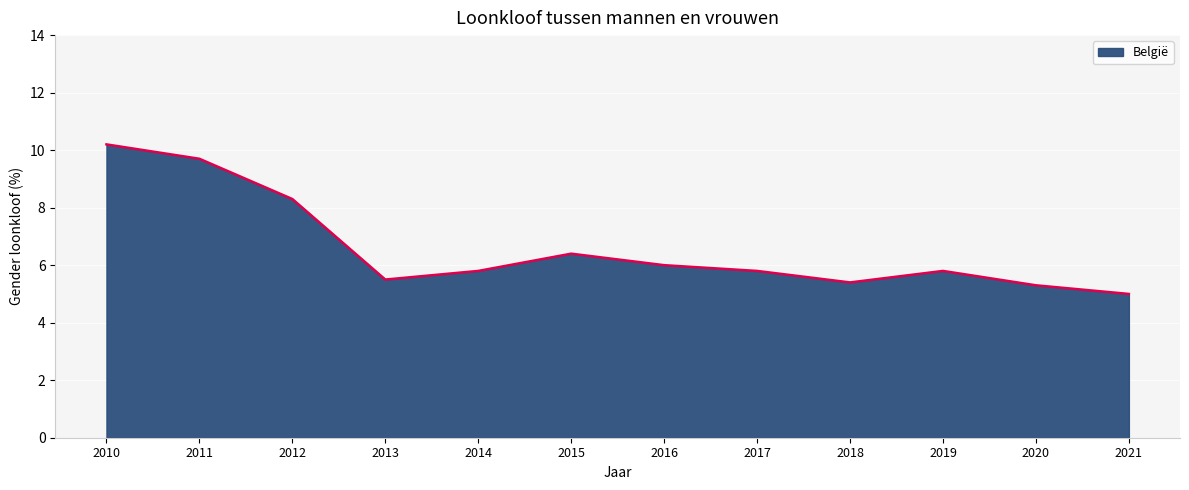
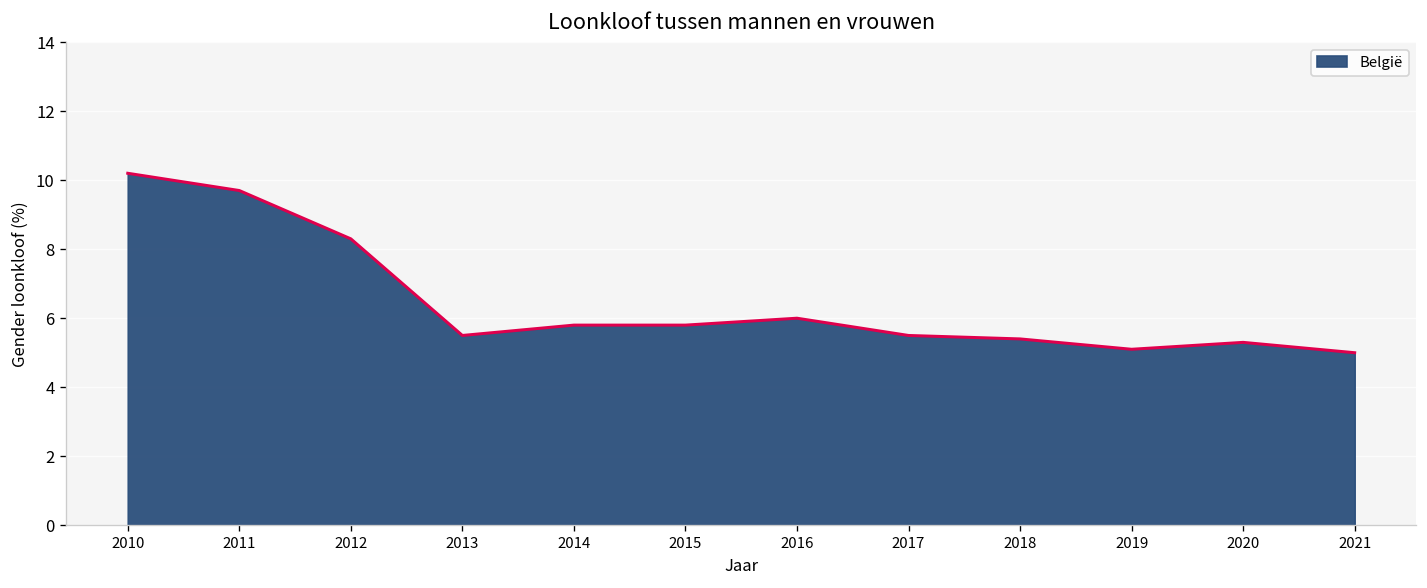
2015: 6.4 -> 5.8
2017: 5.8 -> 5.5
2019: 5.8 -> 5.1
